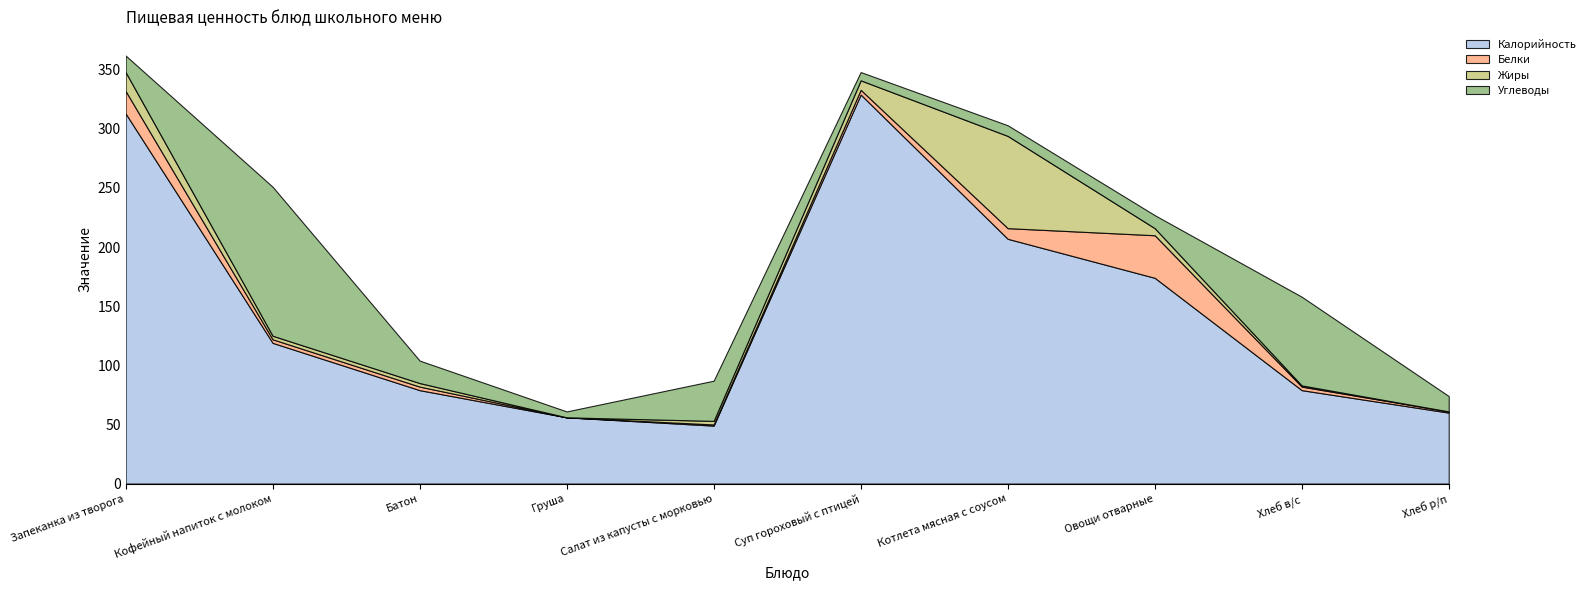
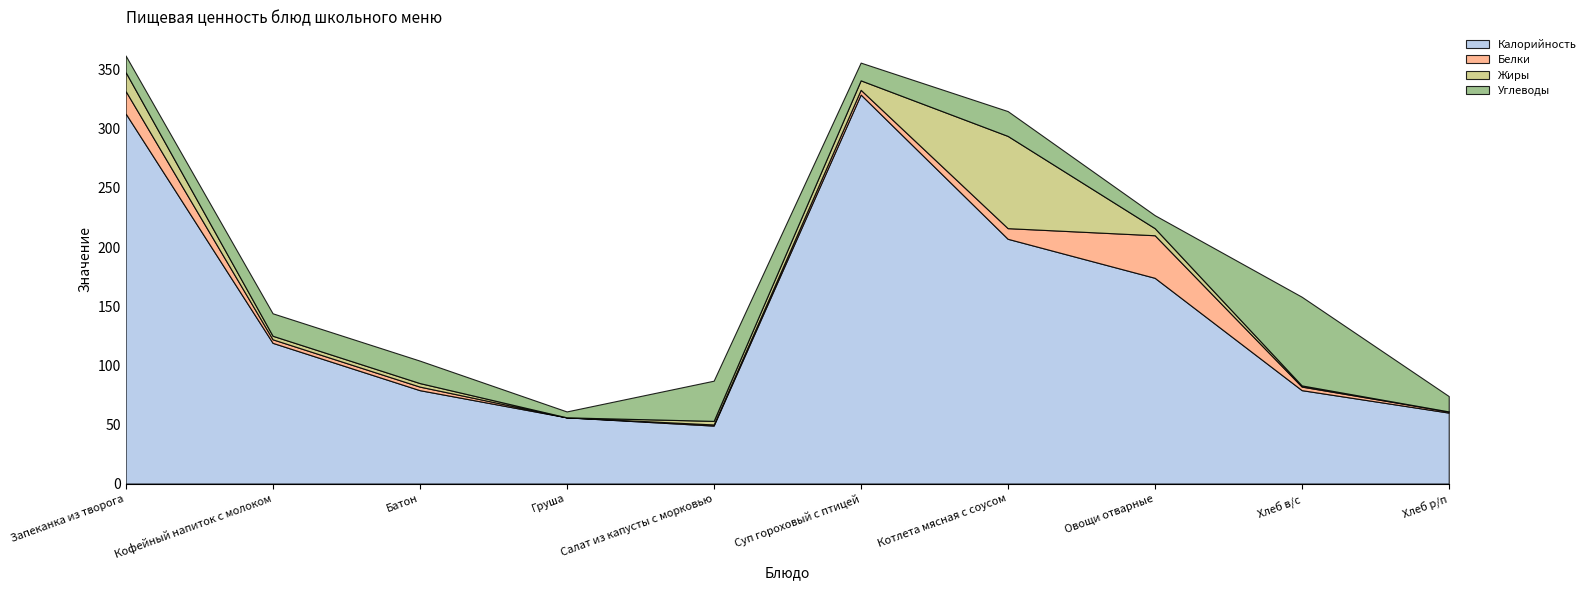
Углеводы, Кофейный напиток с молоком: 126 -> 19
Углеводы, Суп гороховый с птицей: 7 -> 15
Углеводы, Котлета мясная с соусом: 9 -> 21
